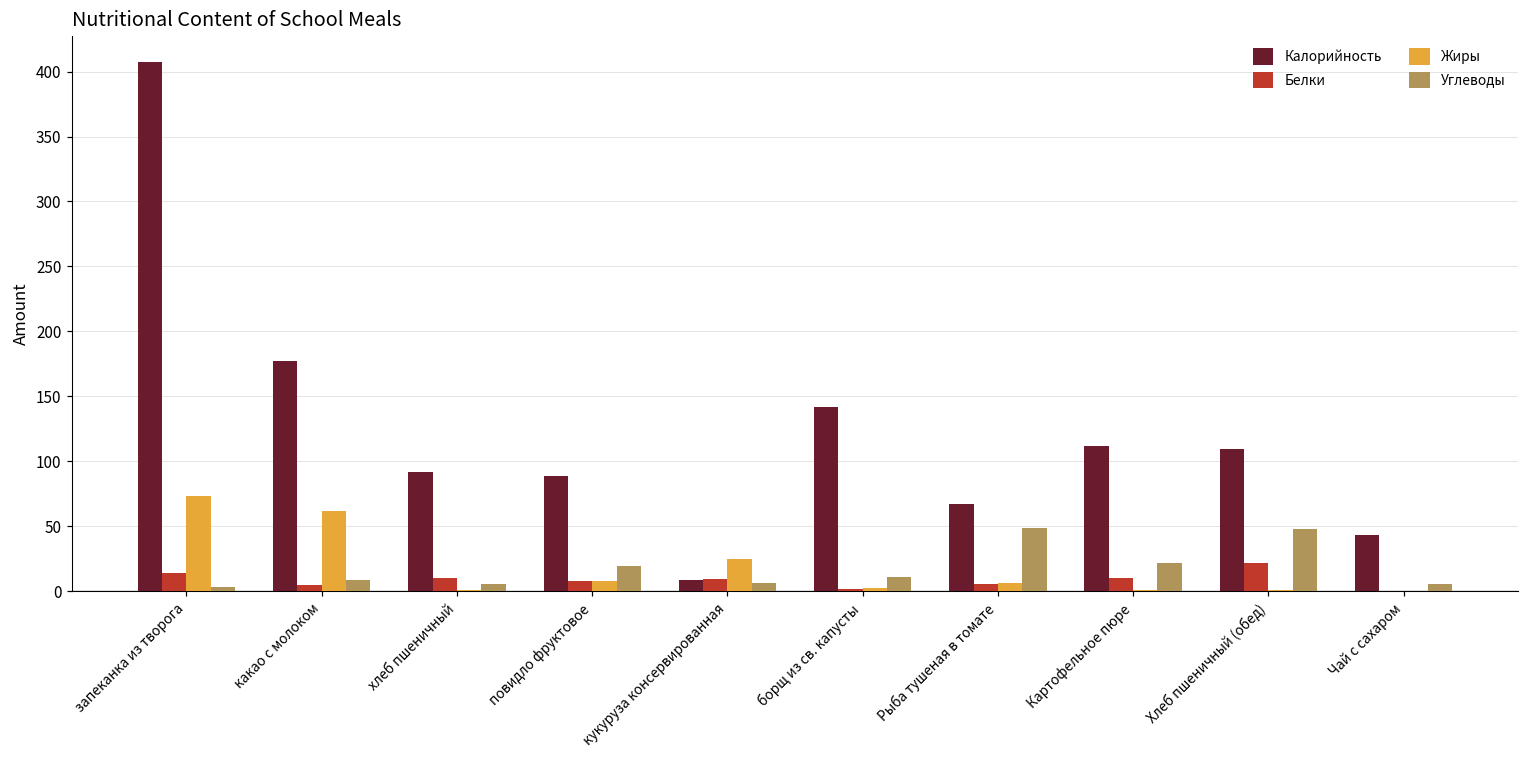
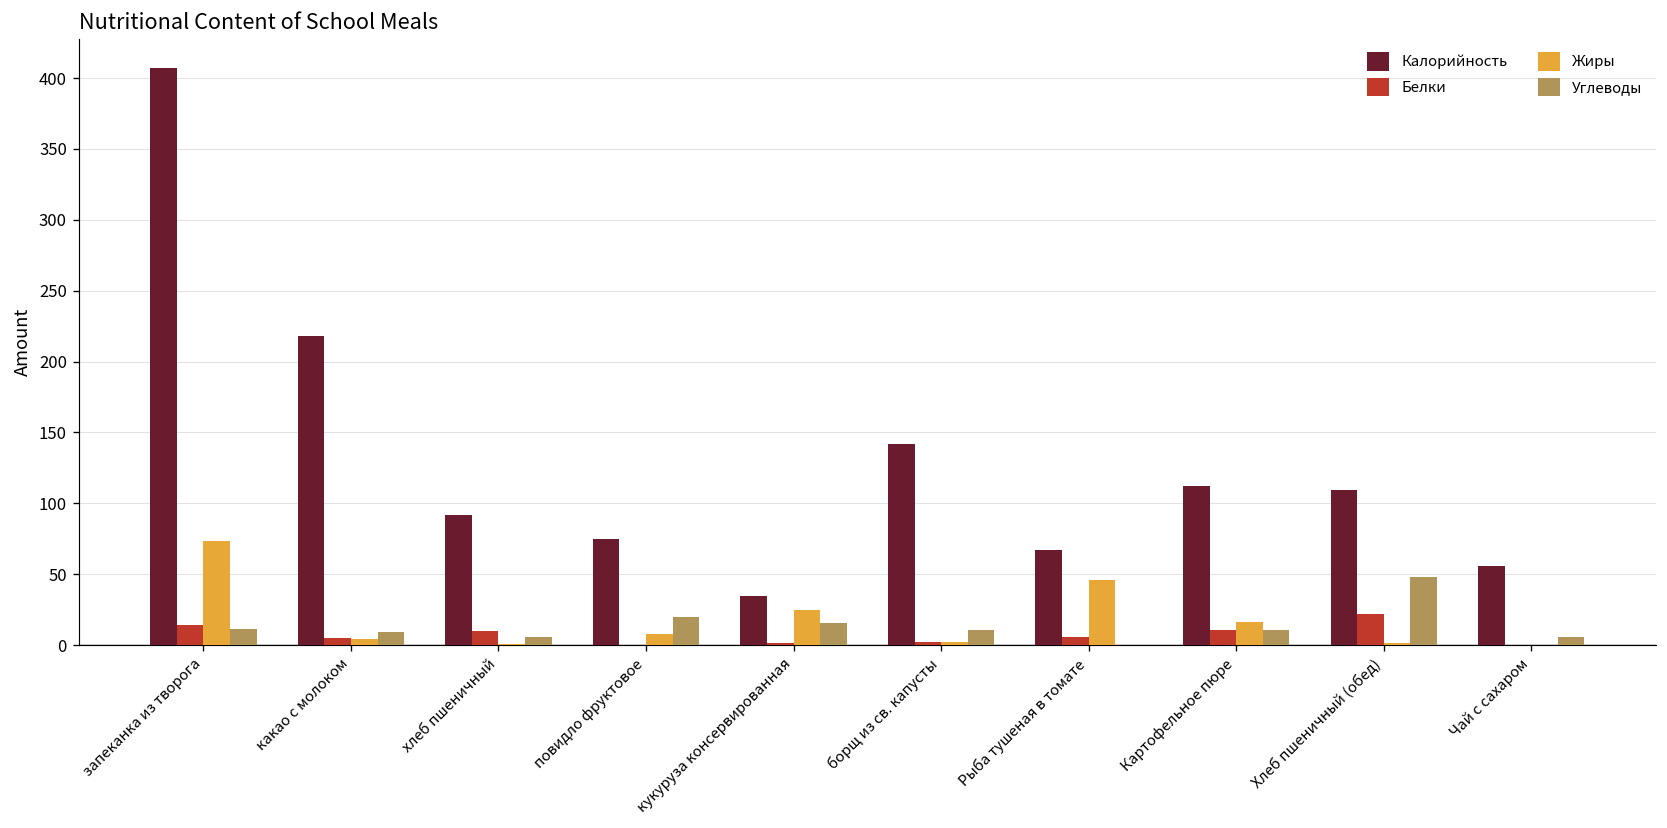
Углеводы, запеканка из творога: 4 -> 12
Калорийность, какао с молоком: 178 -> 218
Жиры, какао с молоком: 62 -> 4
Калорийность, повидло фруктовое: 89 -> 75
Белки, повидло фруктовое: 8 -> 0
Калорийность, кукуруза консервированная: 8 -> 35
Белки, кукуруза консервированная: 10 -> 1
Углеводы, кукуруза консервированная: 7 -> 15
Жиры, Рыба тушеная в томате: 6 -> 46
Углеводы, Рыба тушеная в томате: 49 -> 0
Жиры, Картофельное пюре: 1 -> 16
Углеводы, Картофельное пюре: 22 -> 11
Калорийность, Чай с сахаром: 43 -> 56
